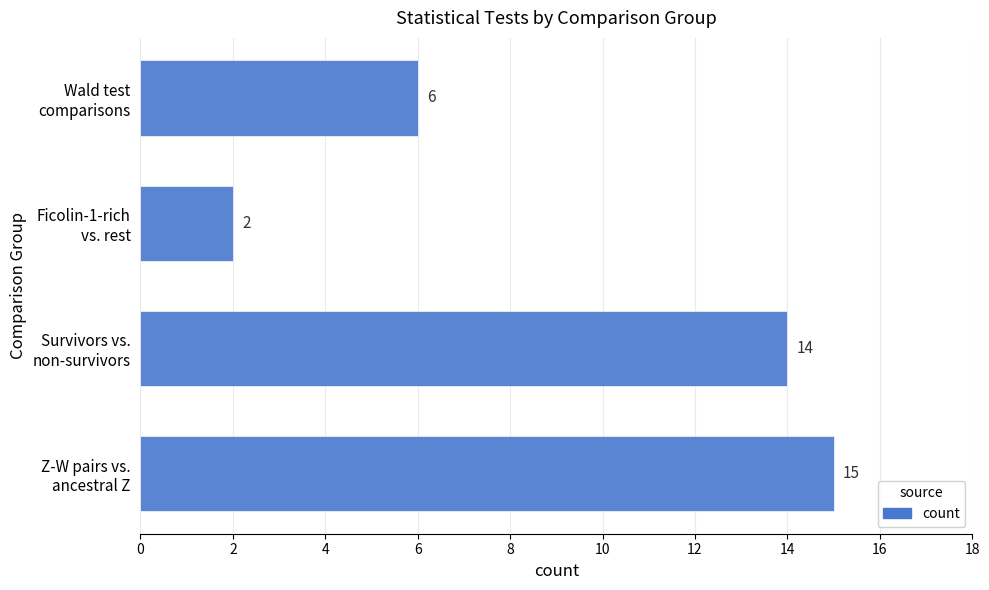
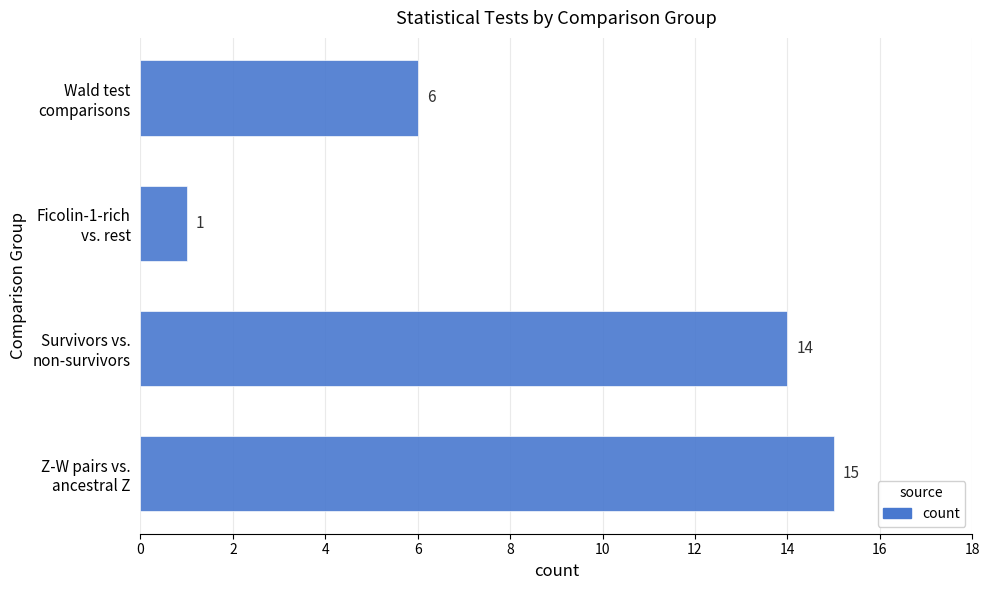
Ficolin-1-rich vs. rest: 2 -> 1
